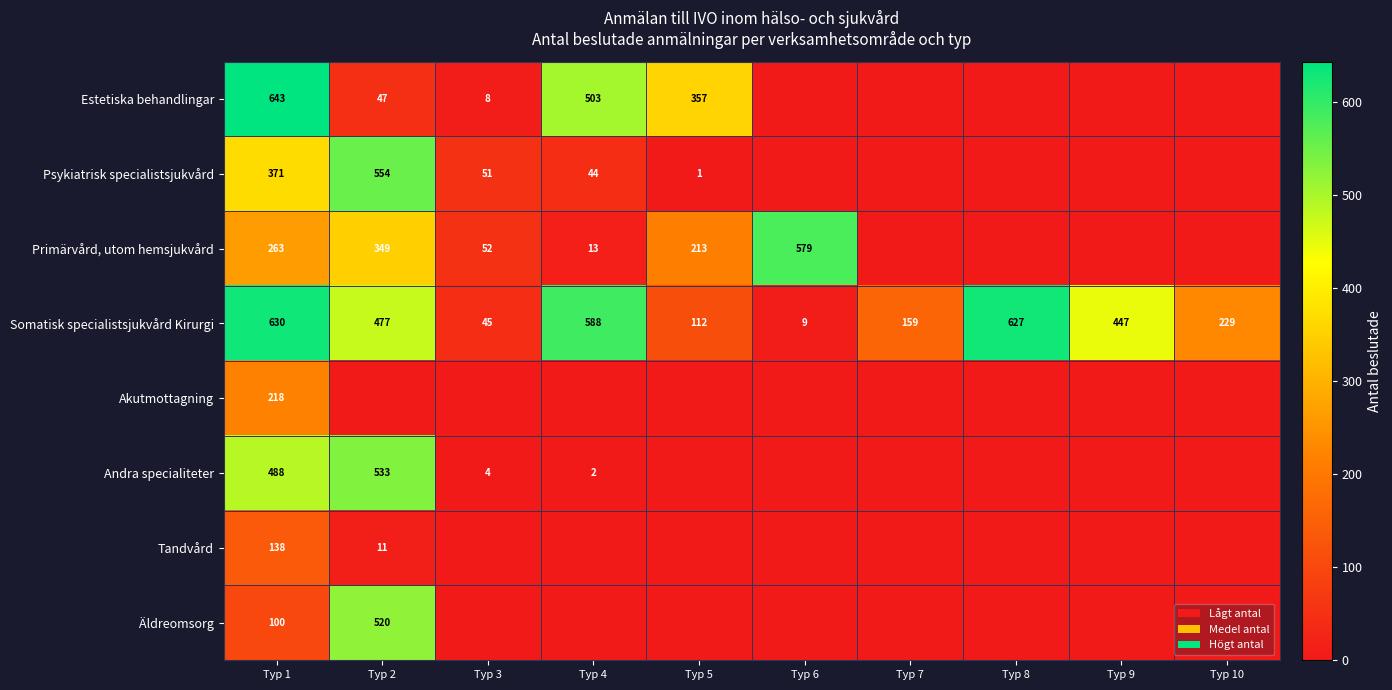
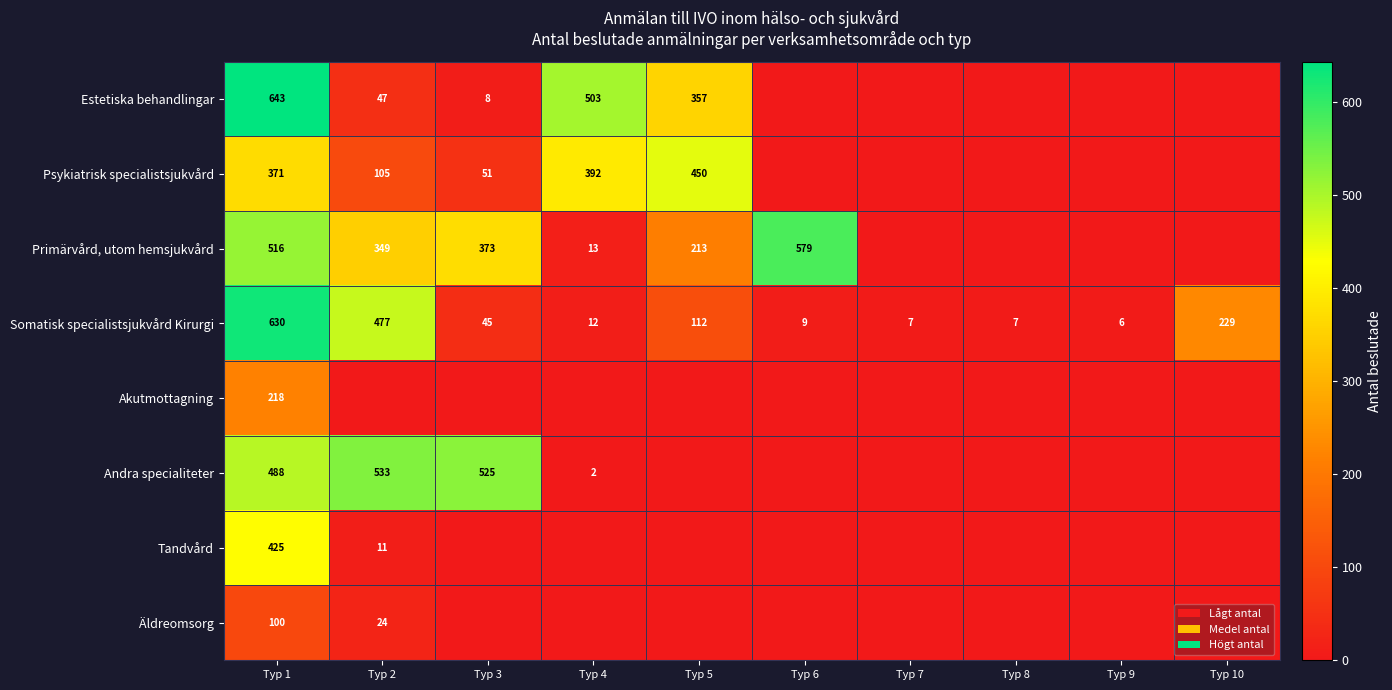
Psykiatrisk specialistsjukvård, Typ 2: 554 -> 105
Psykiatrisk specialistsjukvård, Typ 4: 44 -> 392
Psykiatrisk specialistsjukvård, Typ 5: 1 -> 450
Primärvård, utom hemsjukvård, Typ 1: 263 -> 516
Primärvård, utom hemsjukvård, Typ 3: 52 -> 373
Somatisk specialistsjukvård Kirurgi, Typ 4: 588 -> 12
Somatisk specialistsjukvård Kirurgi, Typ 7: 159 -> 7
Somatisk specialistsjukvård Kirurgi, Typ 8: 627 -> 7
Somatisk specialistsjukvård Kirurgi, Typ 9: 447 -> 6
Andra specialiteter, Typ 3: 4 -> 525
Tandvård, Typ 1: 138 -> 425
Äldreomsorg, Typ 2: 520 -> 24
